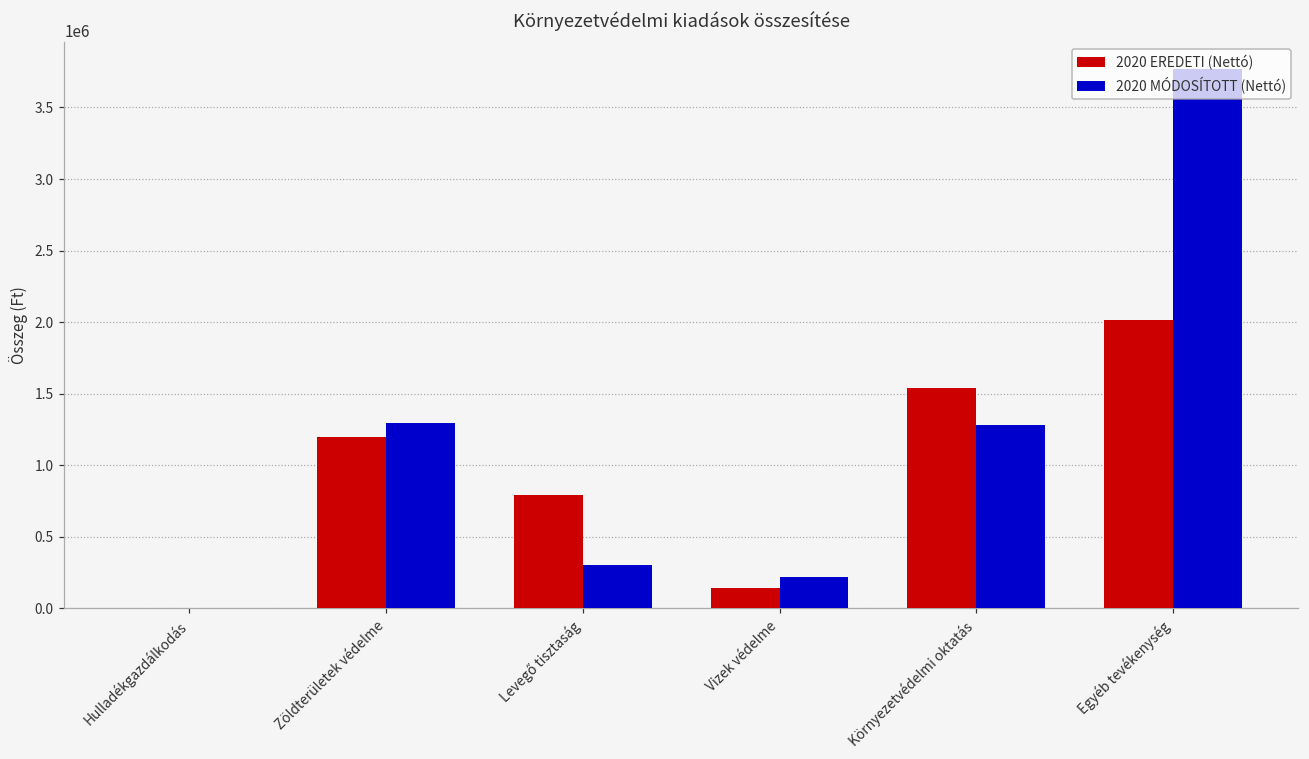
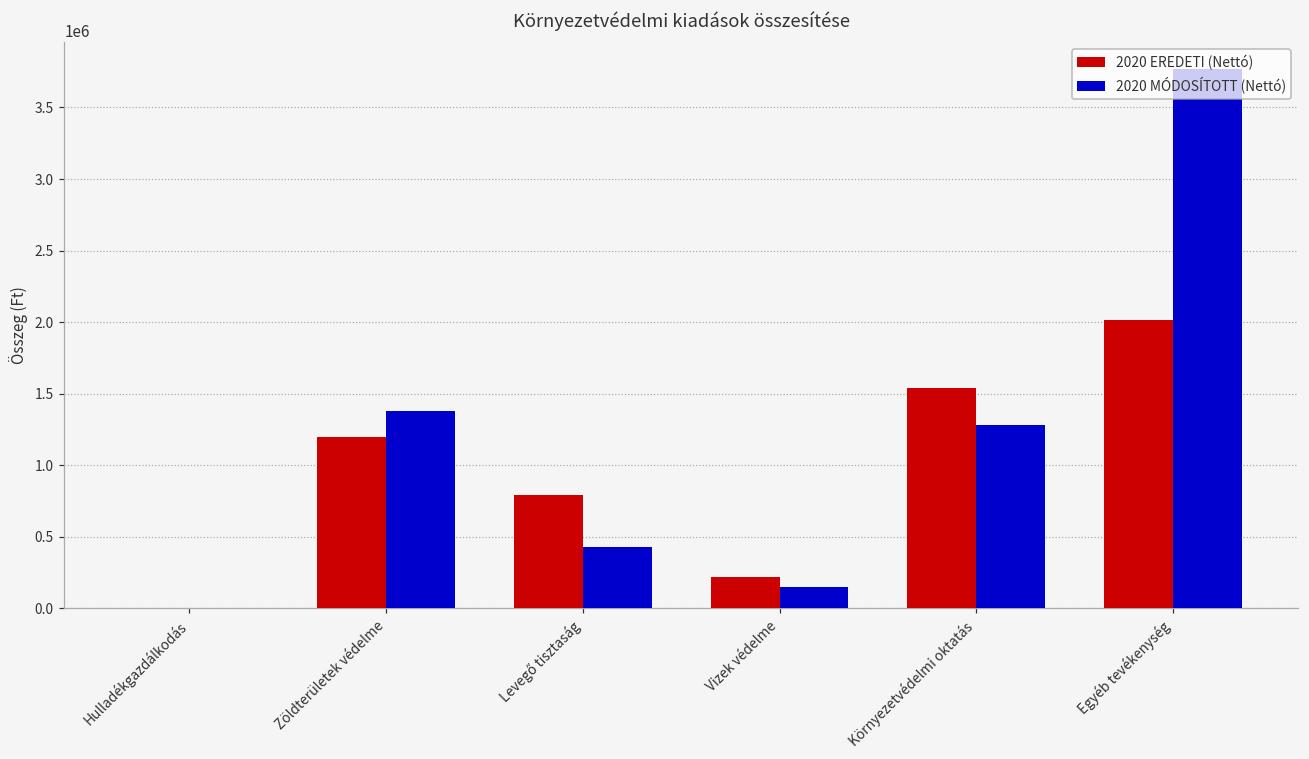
2020 MÓDOSÍTOTT (Nettó), Zöldterületek védelme: 1300000 -> 1380000
2020 MÓDOSÍTOTT (Nettó), Levegő tisztaság: 300000 -> 430000
2020 EREDETI (Nettó), Vizek védelme: 140000 -> 220000
2020 MÓDOSÍTOTT (Nettó), Vizek védelme: 220000 -> 150000
